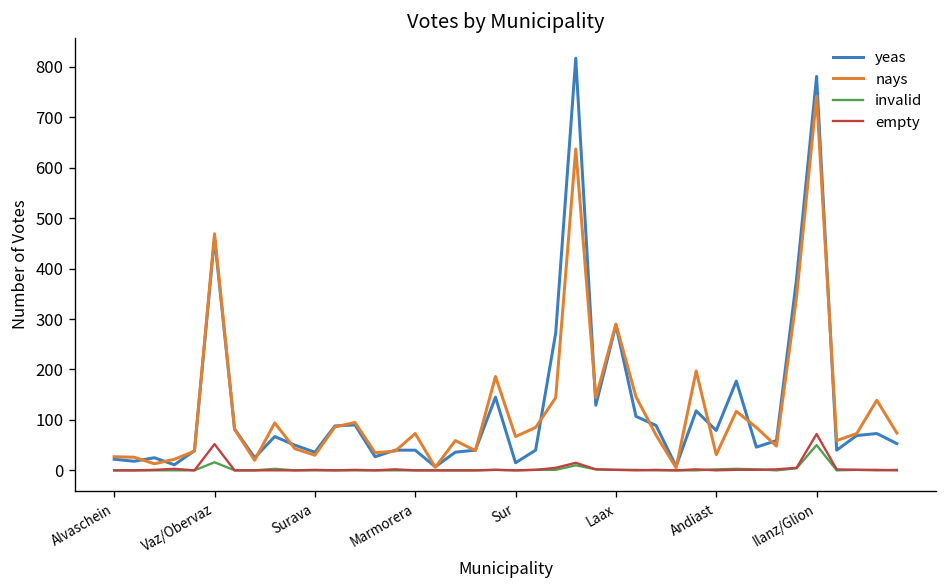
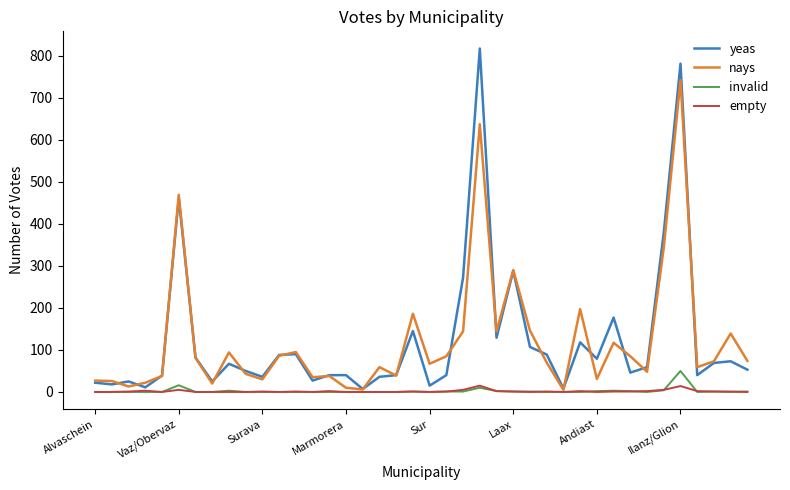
empty, Vaz/Obervaz: 50 -> 10
nays, Marmorera: 70 -> 10
empty, Ilanz/Glion: 70 -> 10
